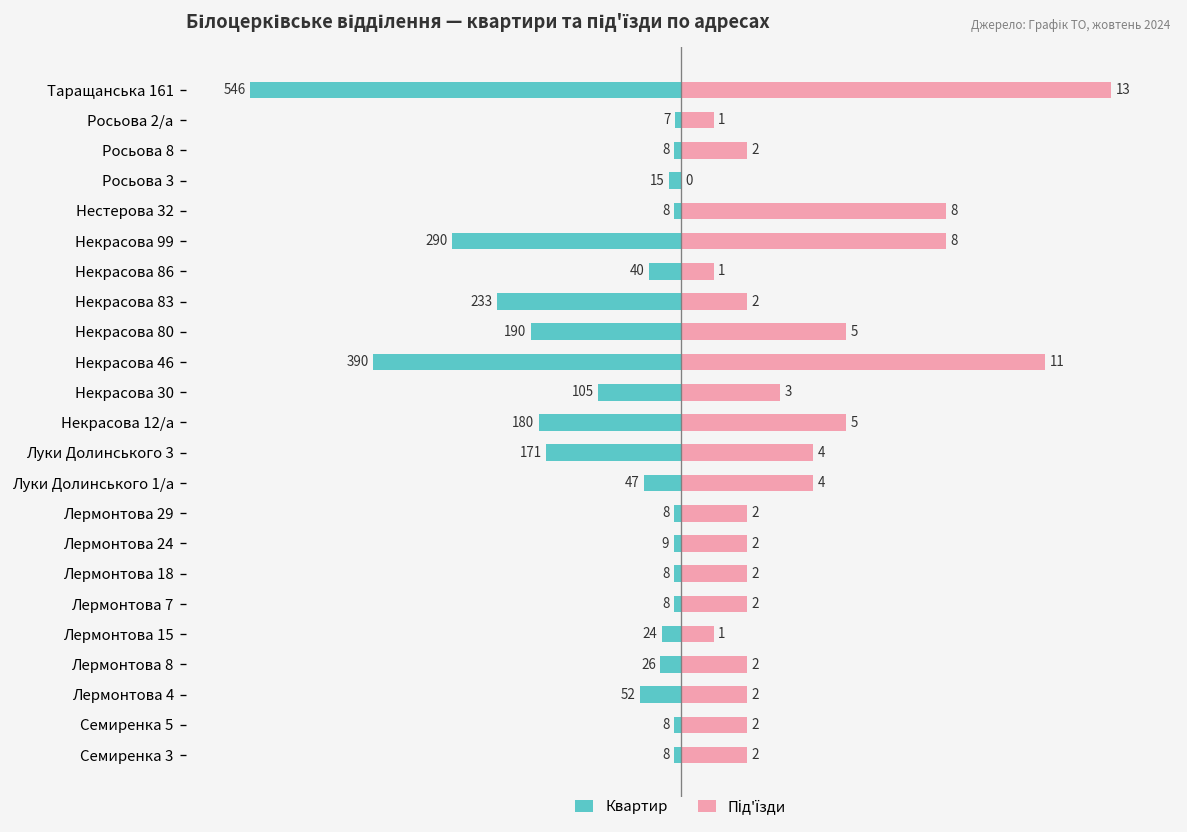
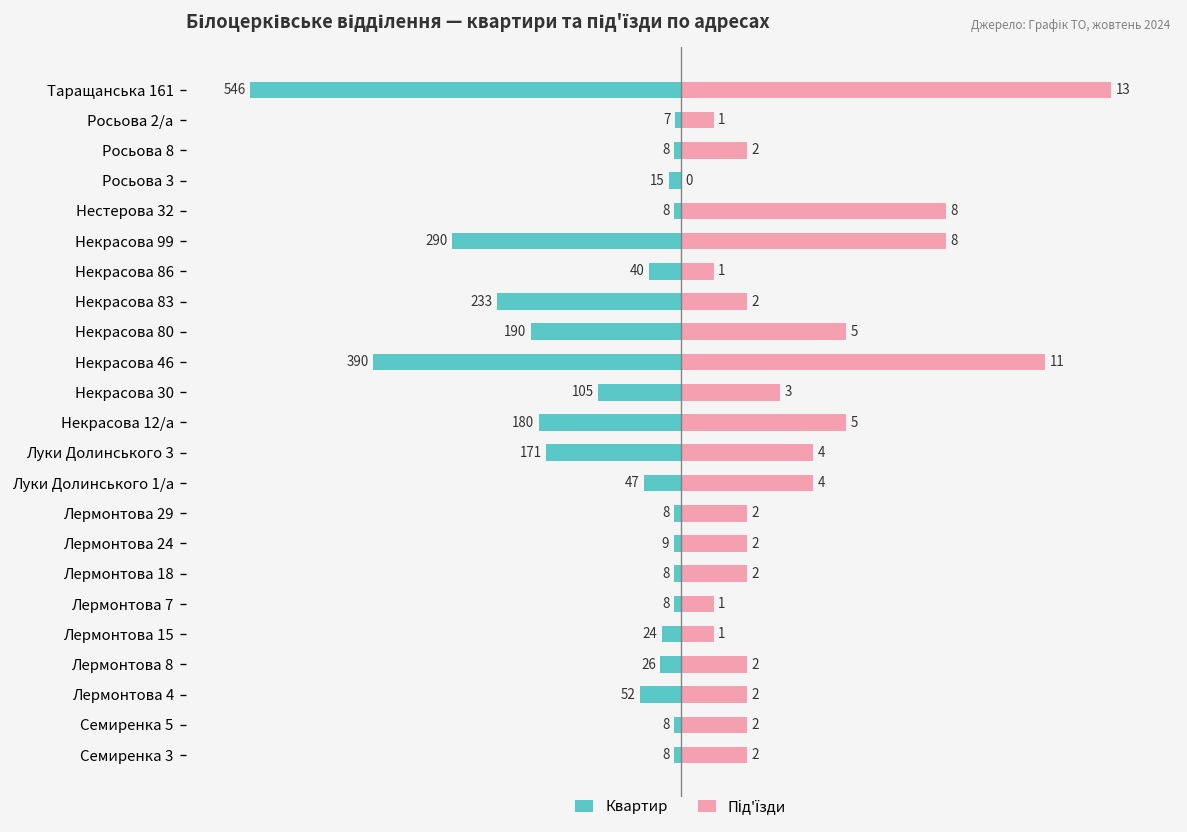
Під'їзди, Лермонтова 7: 2 -> 1
